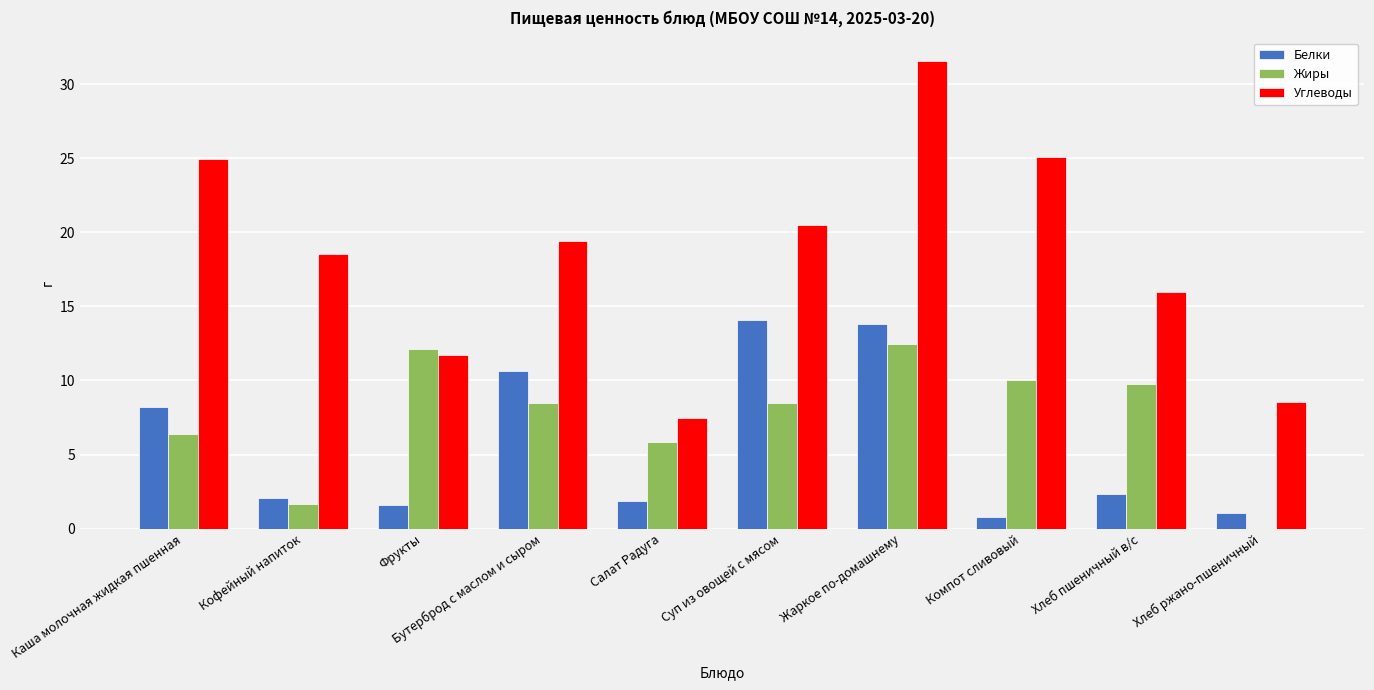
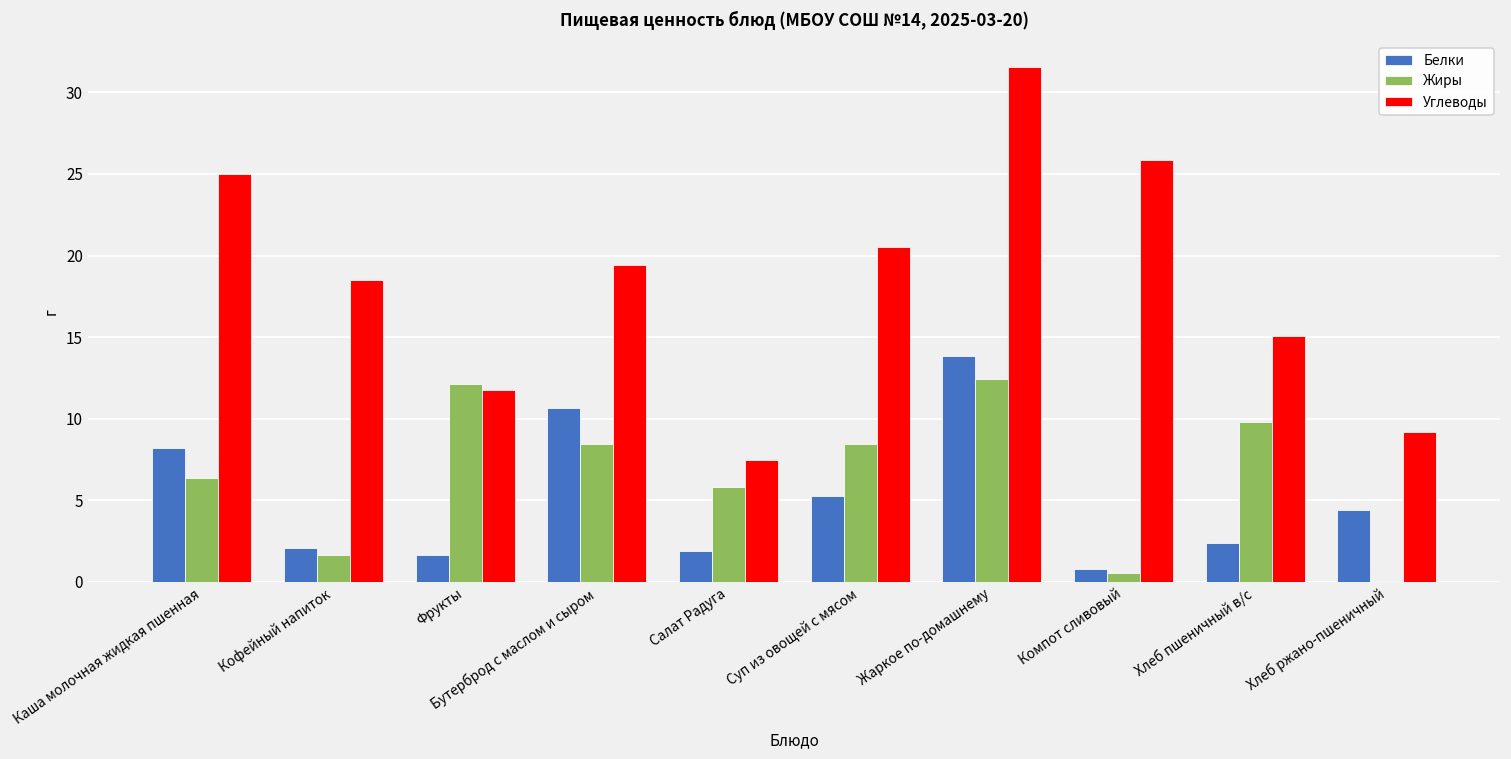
Белки, Суп из овощей с мясом: 14.1 -> 5.3
Жиры, Компот сливовый: 10.0 -> 0.5
Углеводы, Компот сливовый: 25.1 -> 25.9
Углеводы, Хлеб пшеничный в/с: 16.0 -> 15.1
Белки, Хлеб ржано-пшеничный: 1.1 -> 4.4
Углеводы, Хлеб ржано-пшеничный: 8.6 -> 9.2
